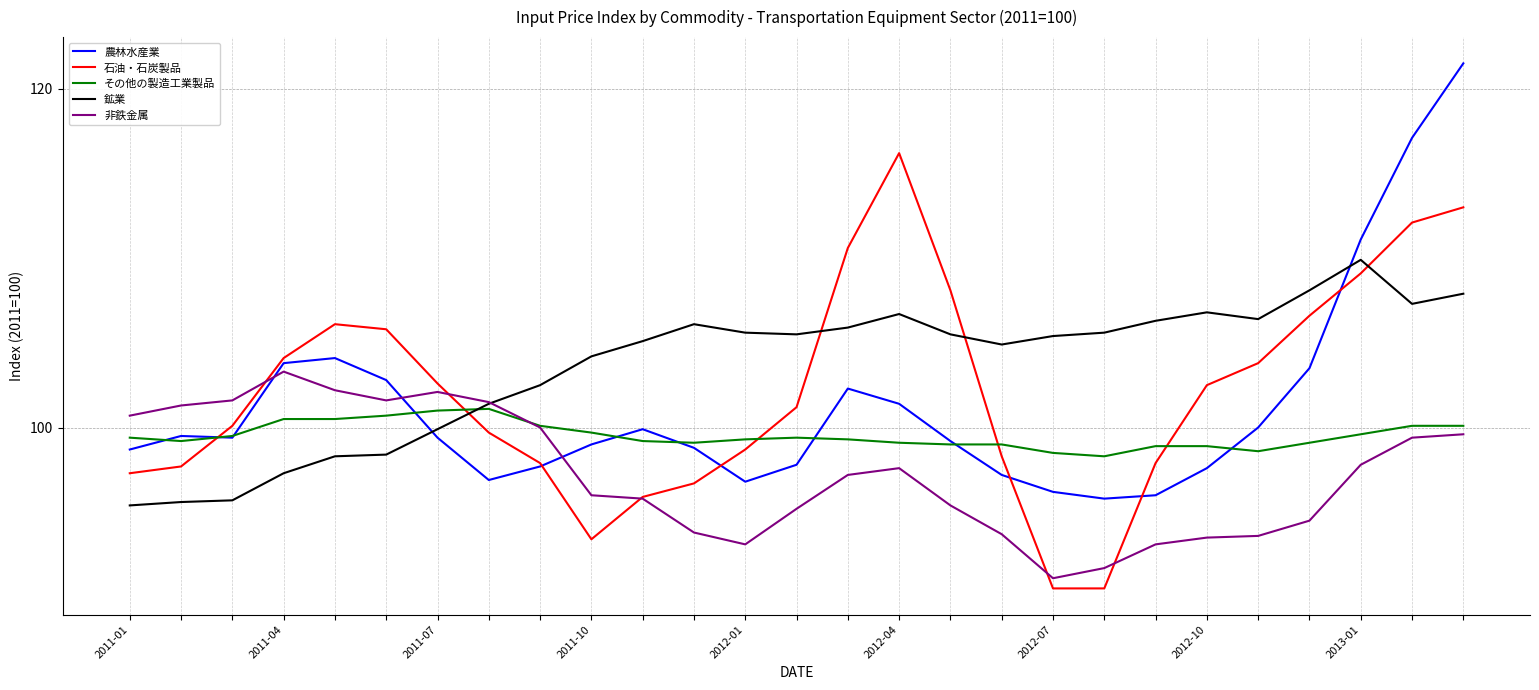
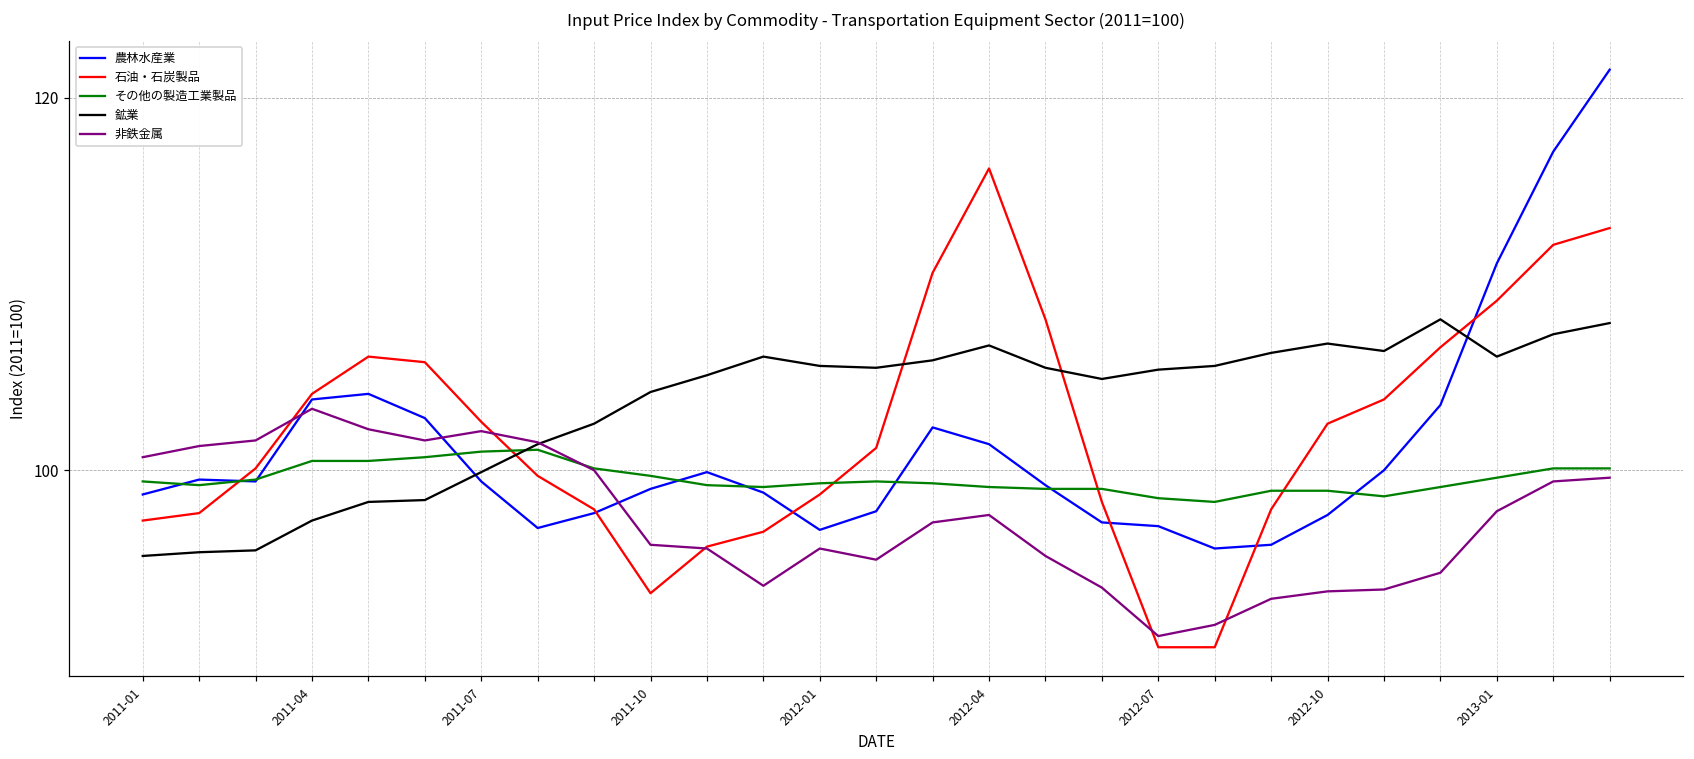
非鉄金属, 2012-01: 93.1 -> 95.8
農林水産業, 2012-07: 96.2 -> 97.0
鉱業, 2013-01: 109.9 -> 106.1
